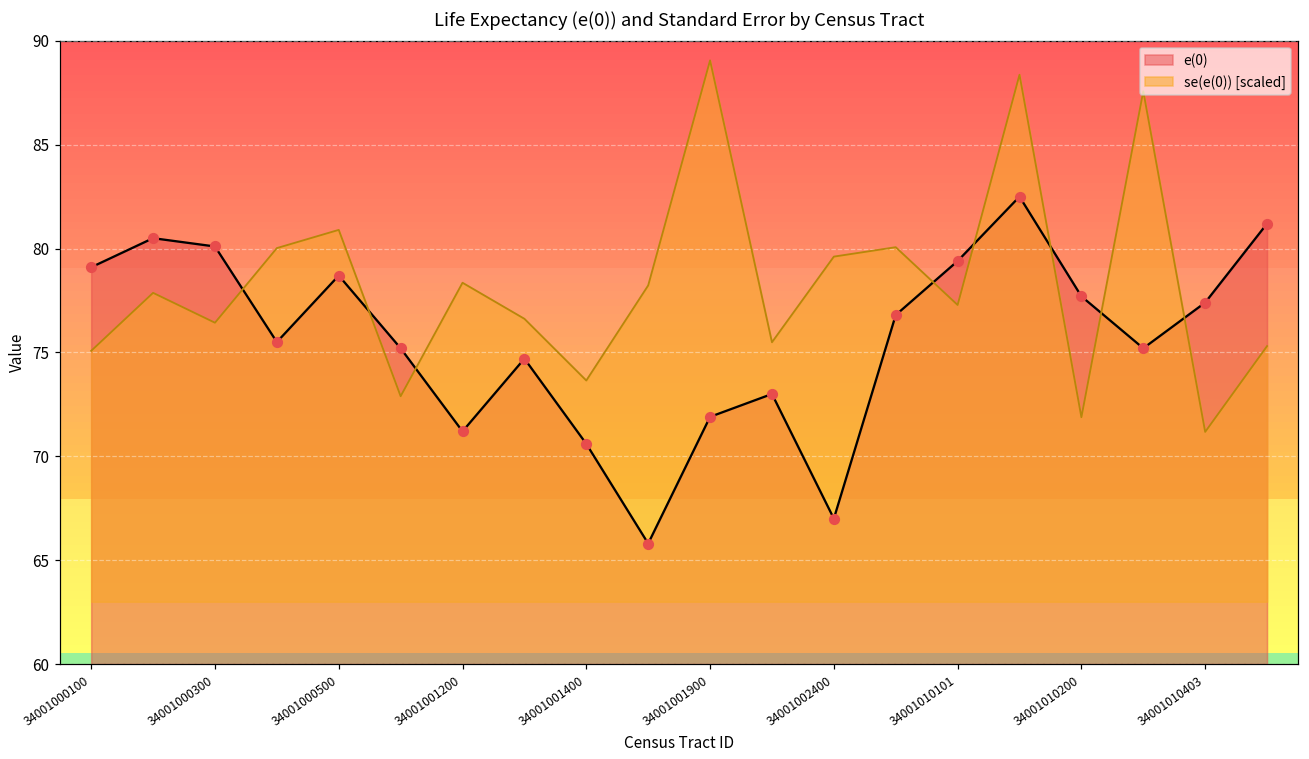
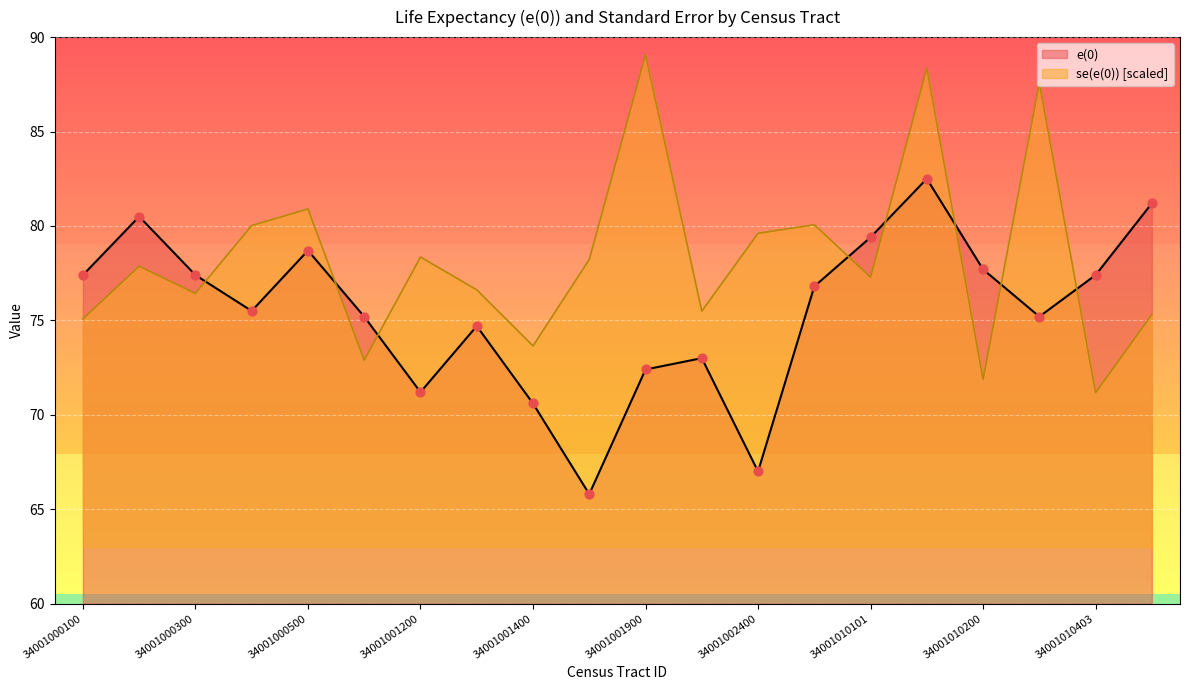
e(0), 34001000100: 79.1 -> 77.4
e(0), 34001000300: 80.1 -> 77.4
e(0), 34001001900: 71.9 -> 72.4
